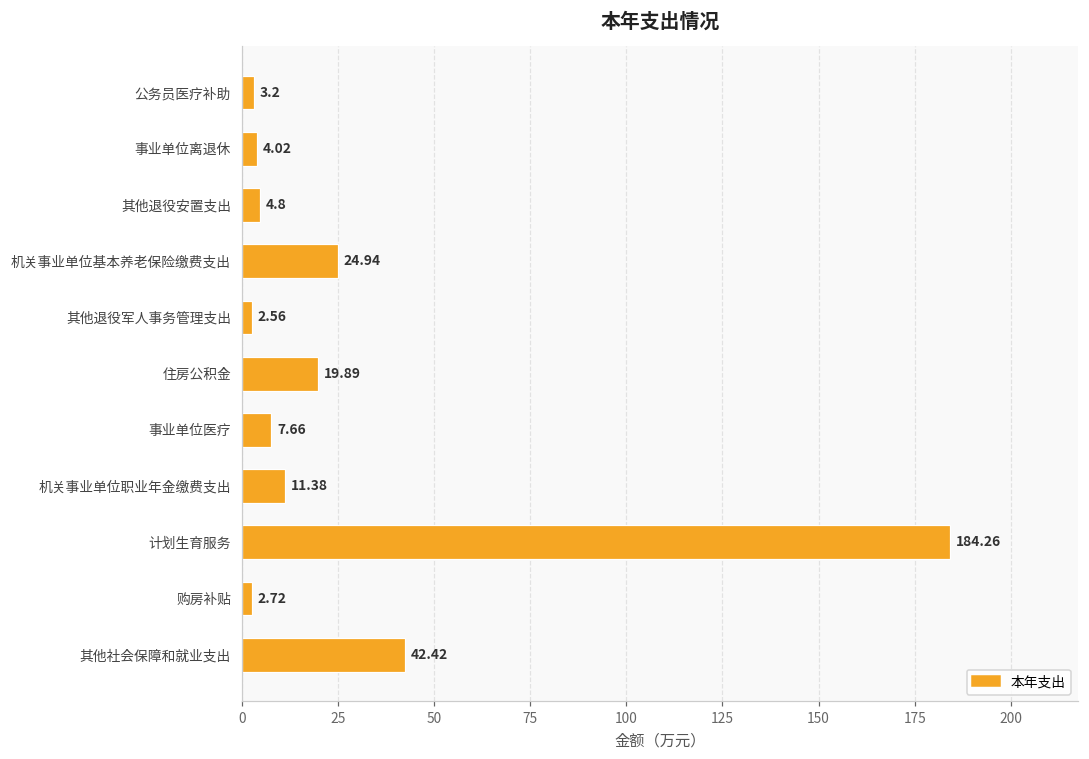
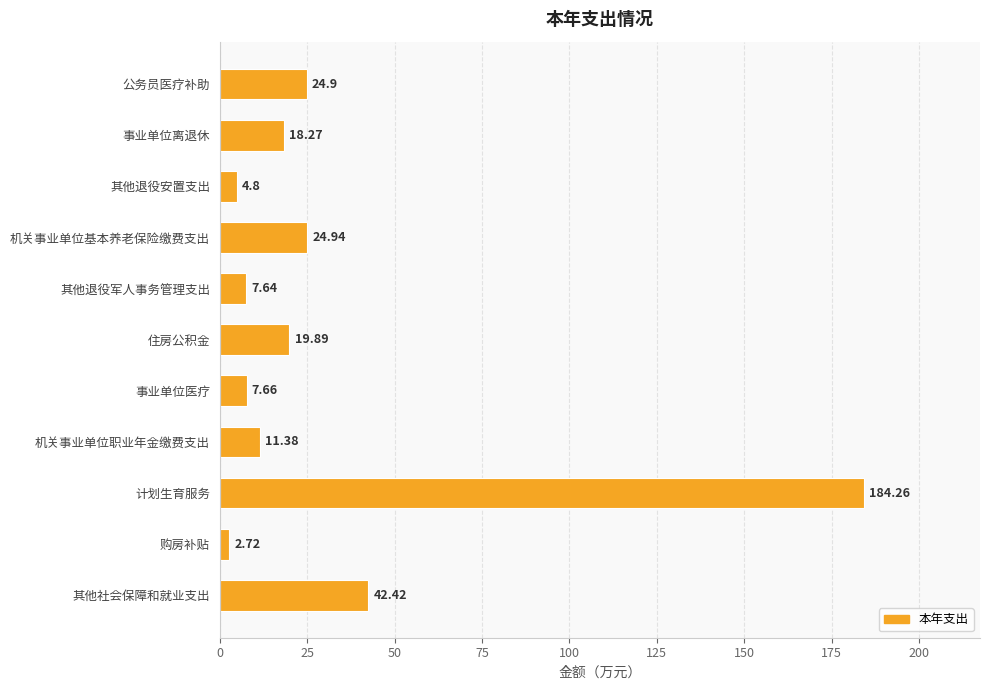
公务员医疗补助: 3.2 -> 24.9
事业单位离退休: 4.02 -> 18.27
其他退役军人事务管理支出: 2.56 -> 7.64
